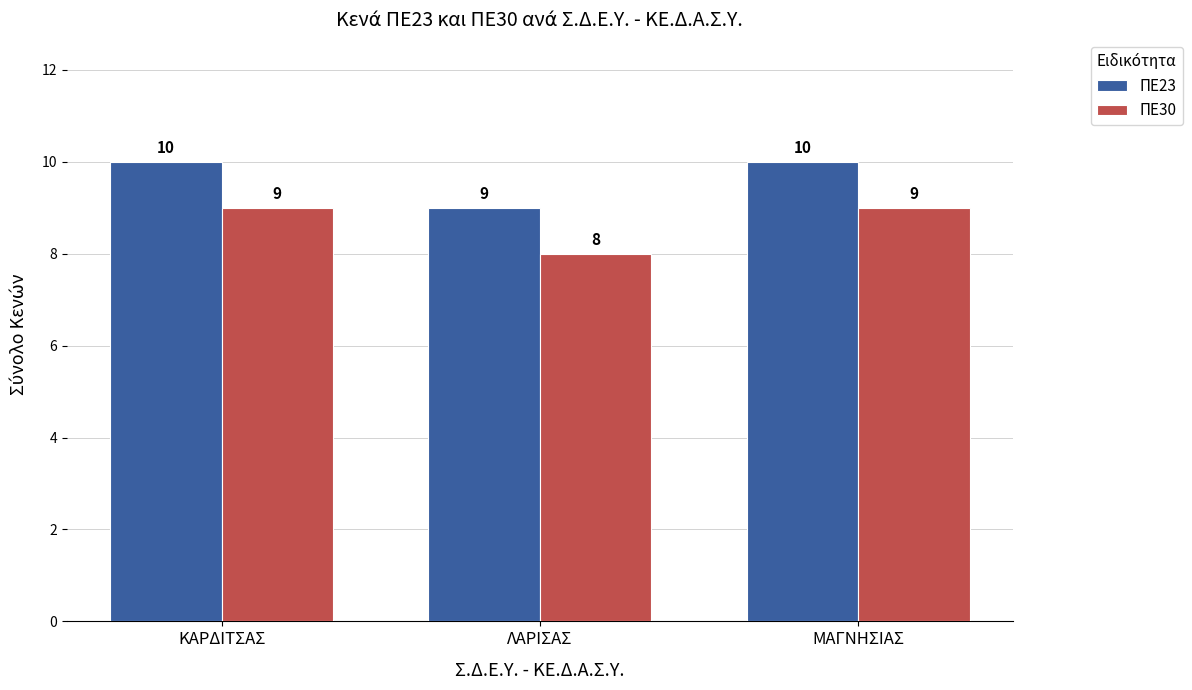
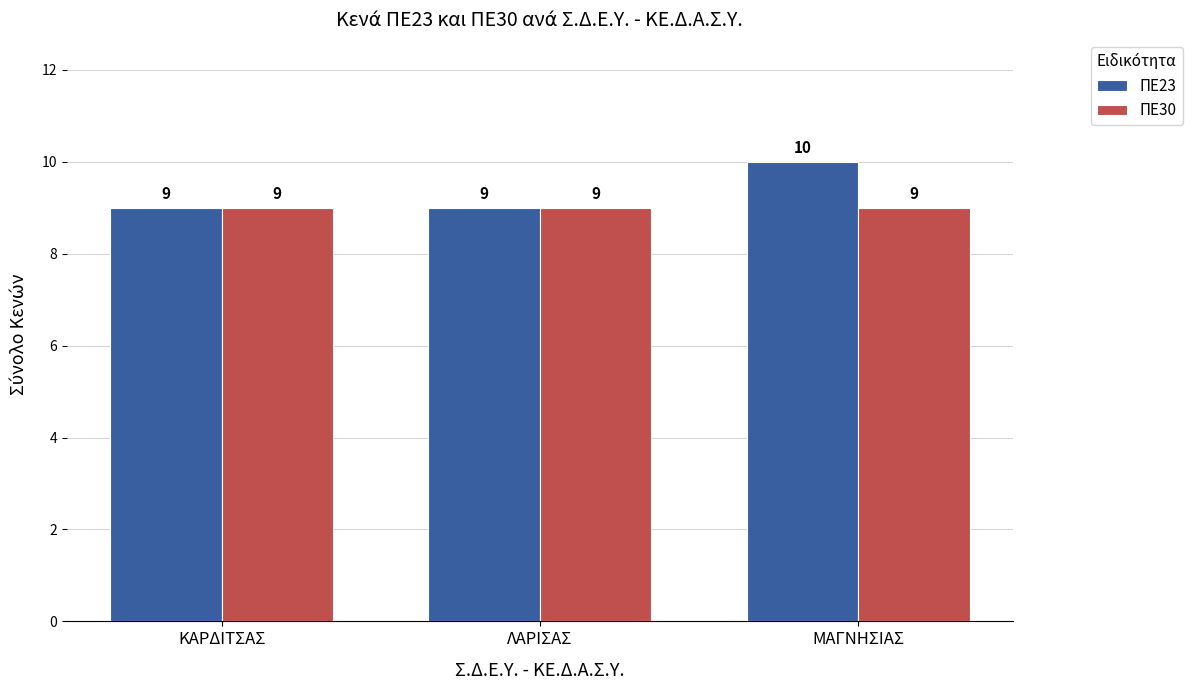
ΠΕ23, ΚΑΡΔΙΤΣΑΣ: 10 -> 9
ΠΕ30, ΛΑΡΙΣΑΣ: 8 -> 9
